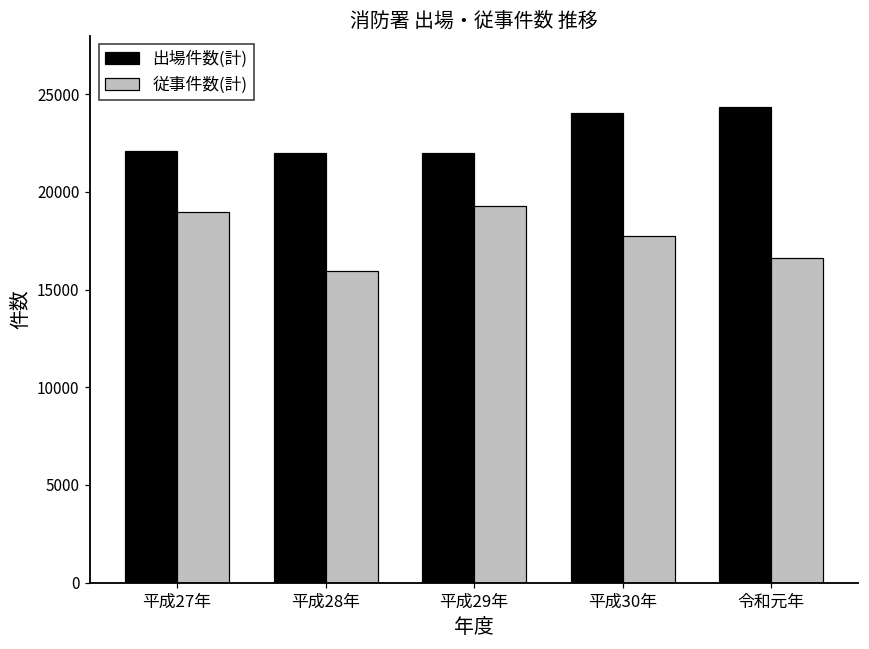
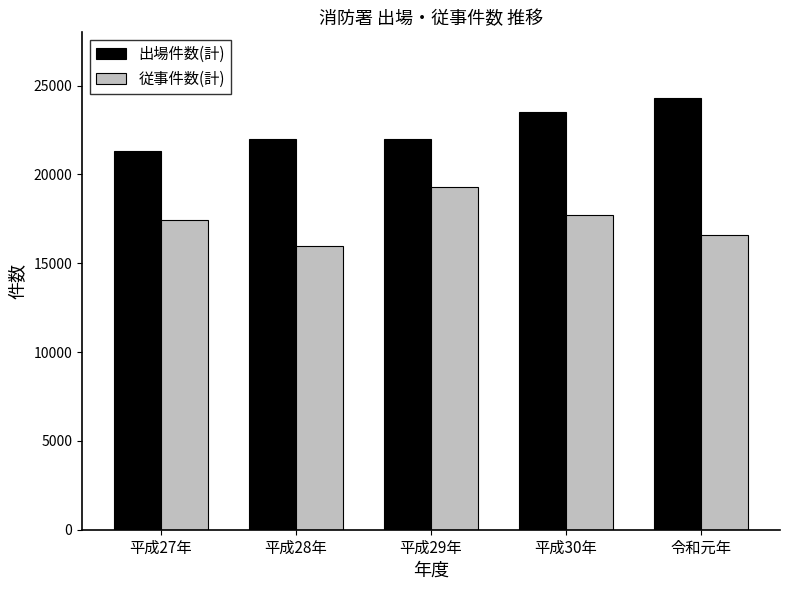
出場件数(計), 平成27年: 22100 -> 21300
従事件数(計), 平成27年: 18900 -> 17500
出場件数(計), 平成30年: 24000 -> 23500
